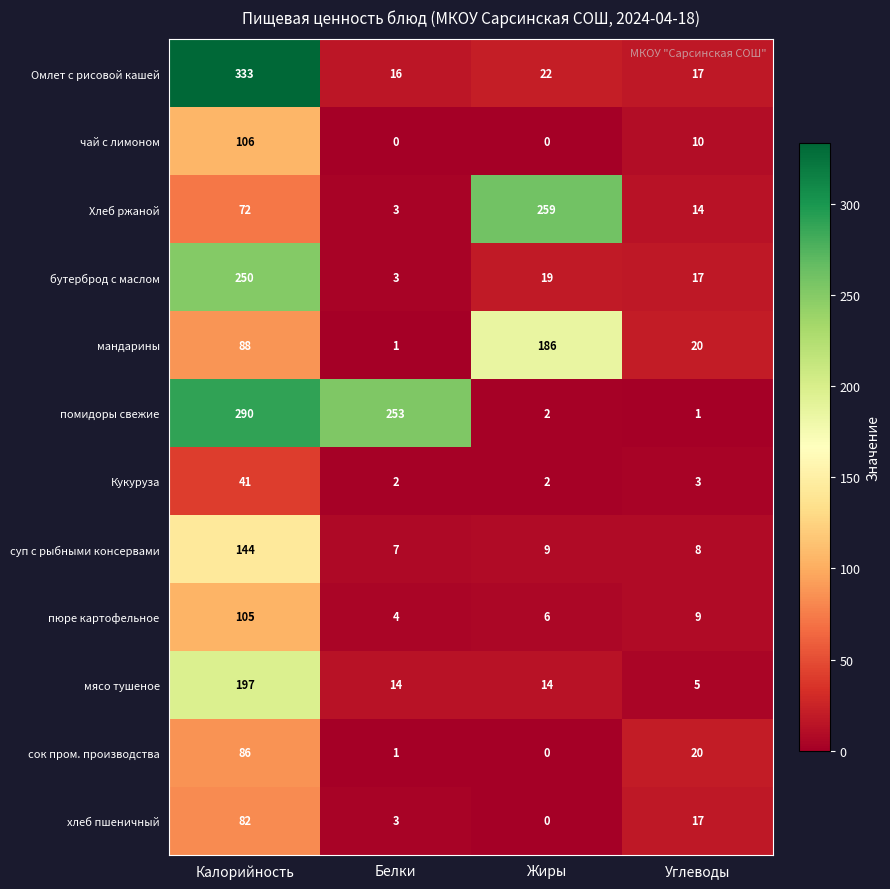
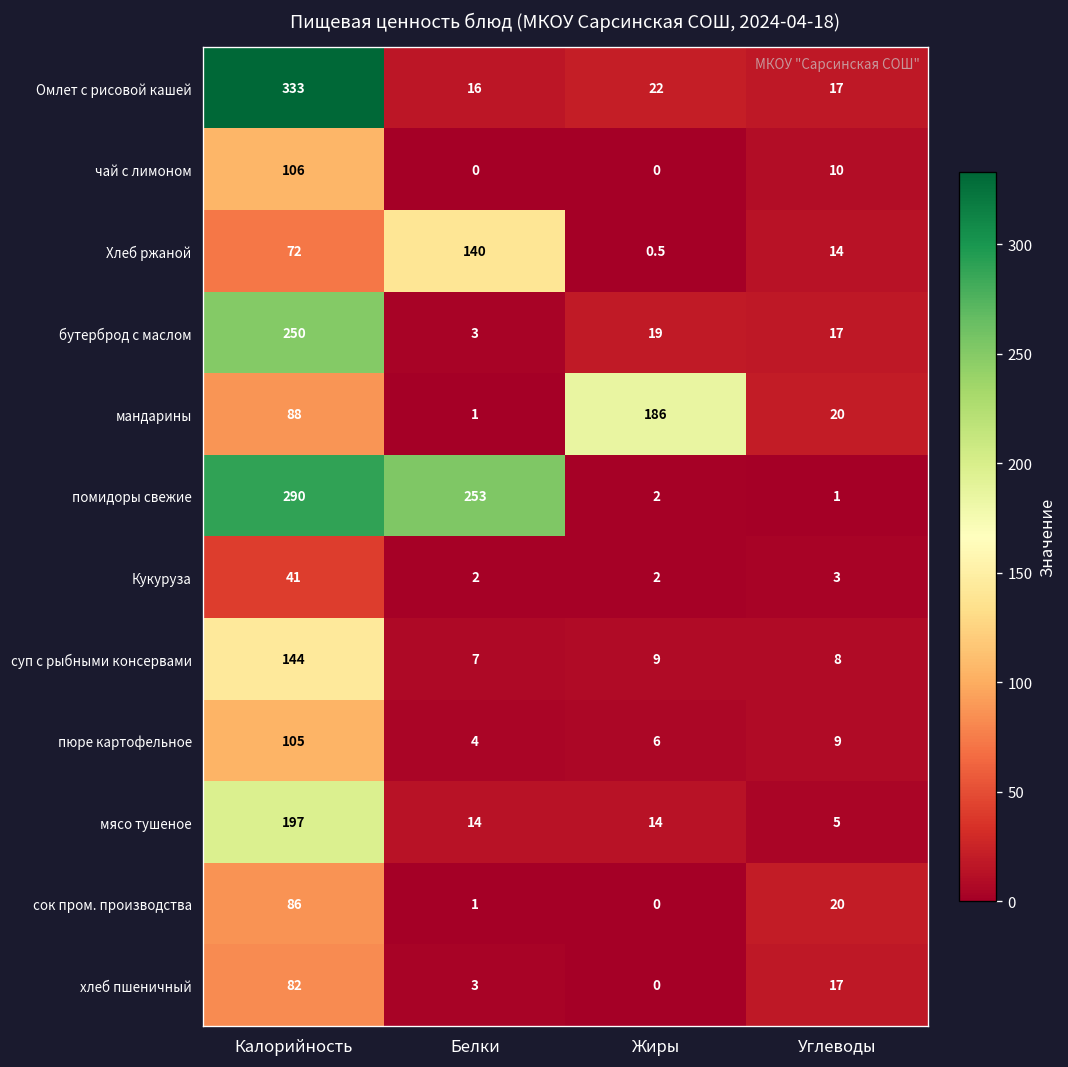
Хлеб ржаной, Белки: 3 -> 140
Хлеб ржаной, Жиры: 259 -> 0.5
